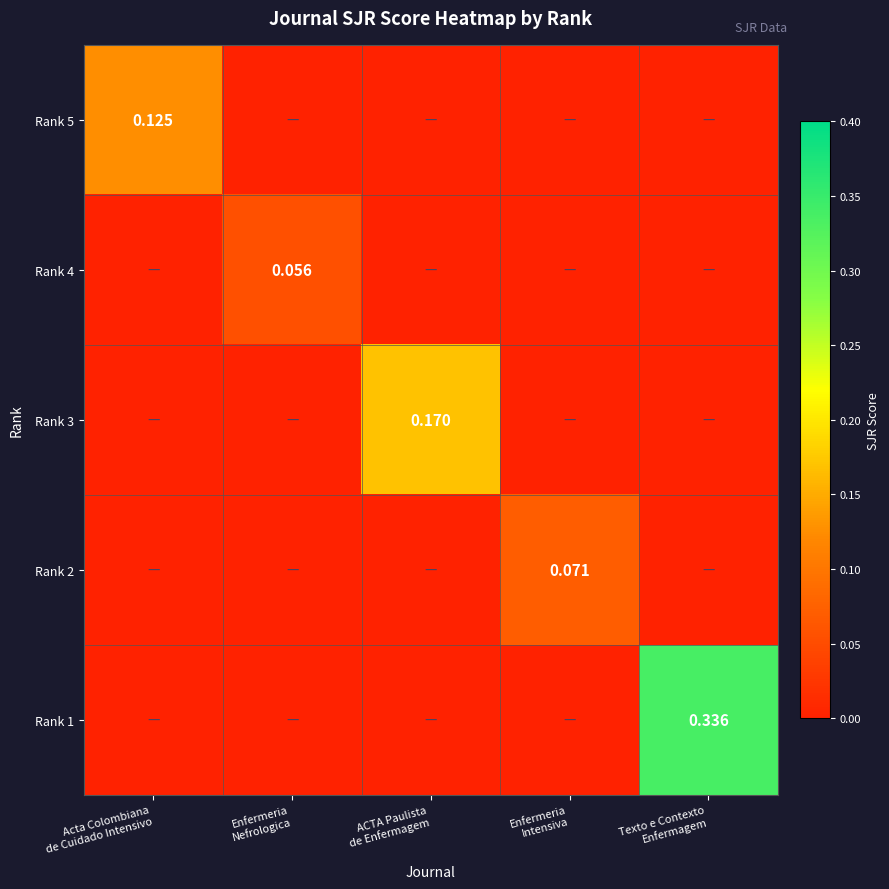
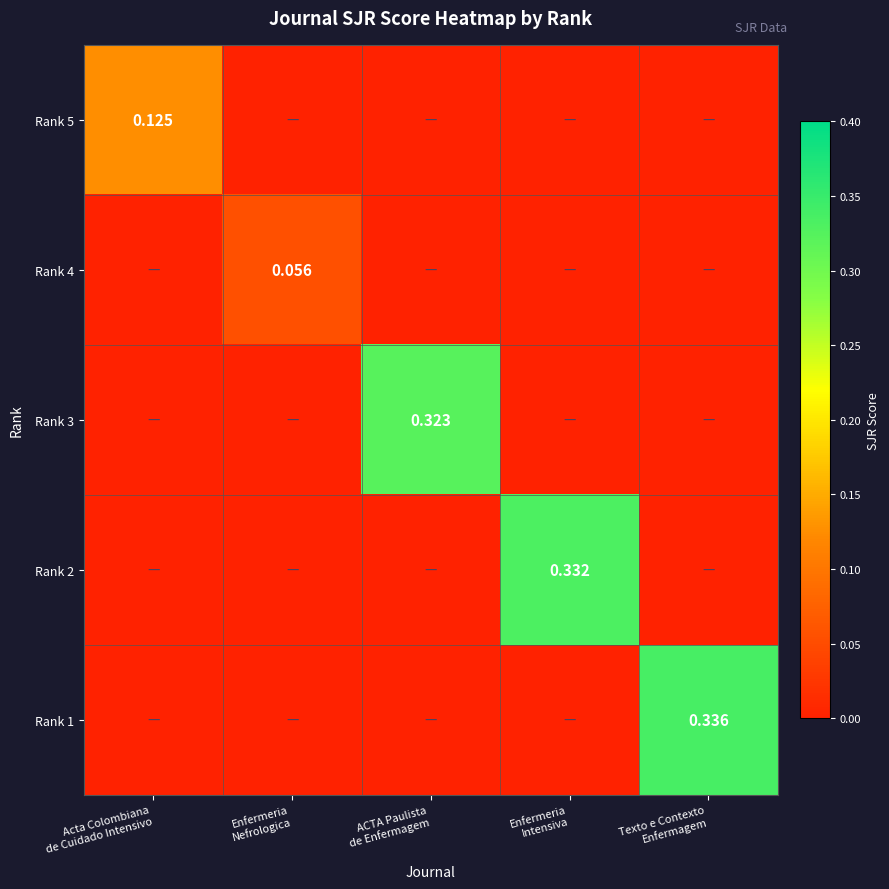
Rank 3, ACTA Paulista de Enfermagem: 0.170 -> 0.323
Rank 2, Enfermeria Intensiva: 0.071 -> 0.332
